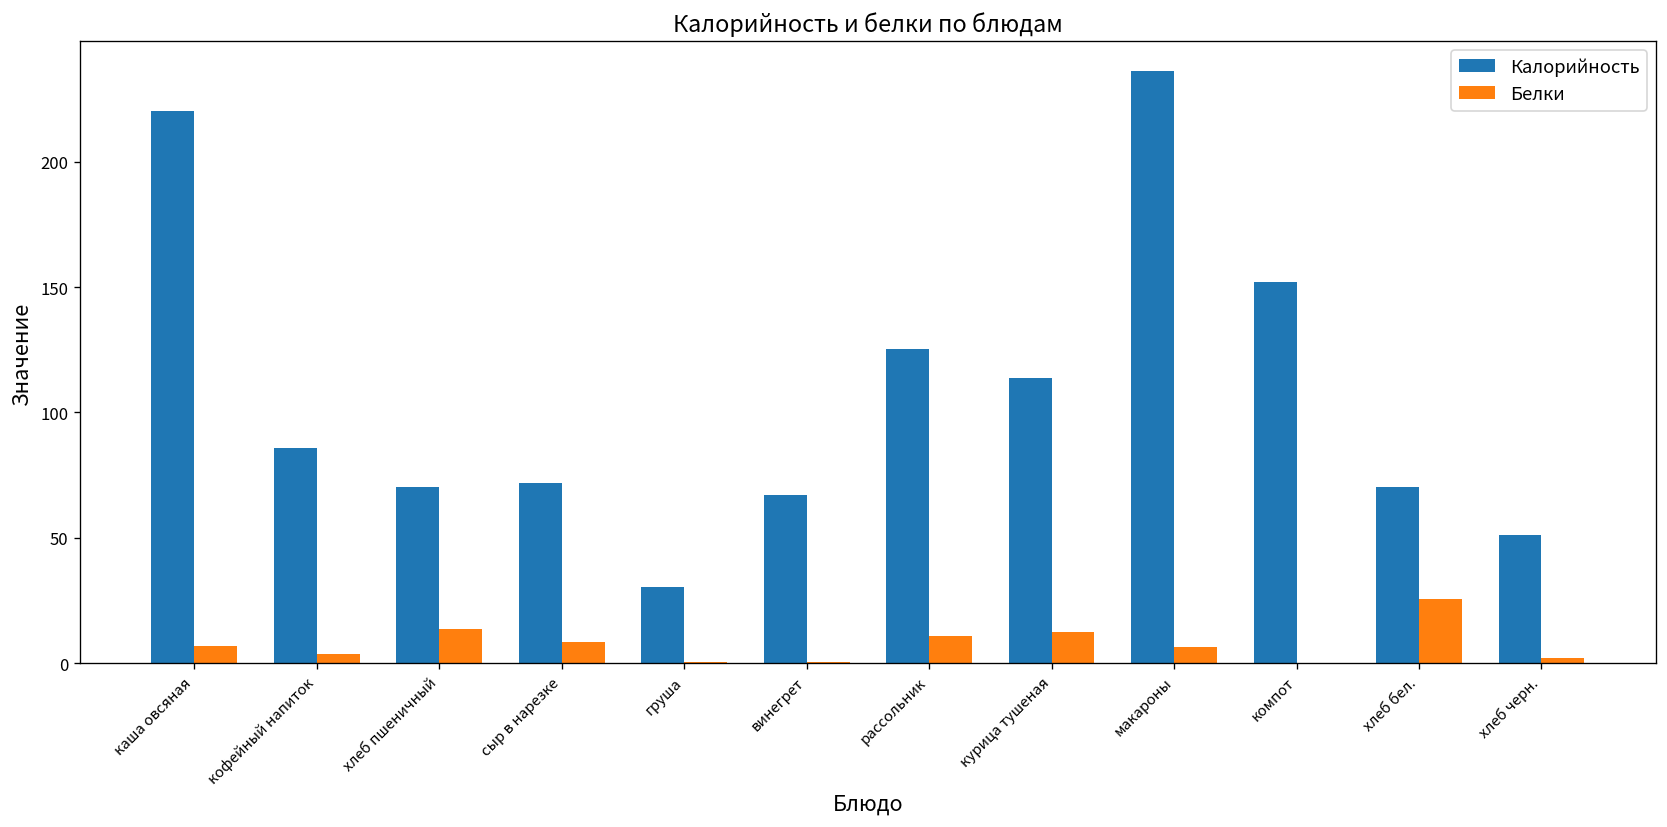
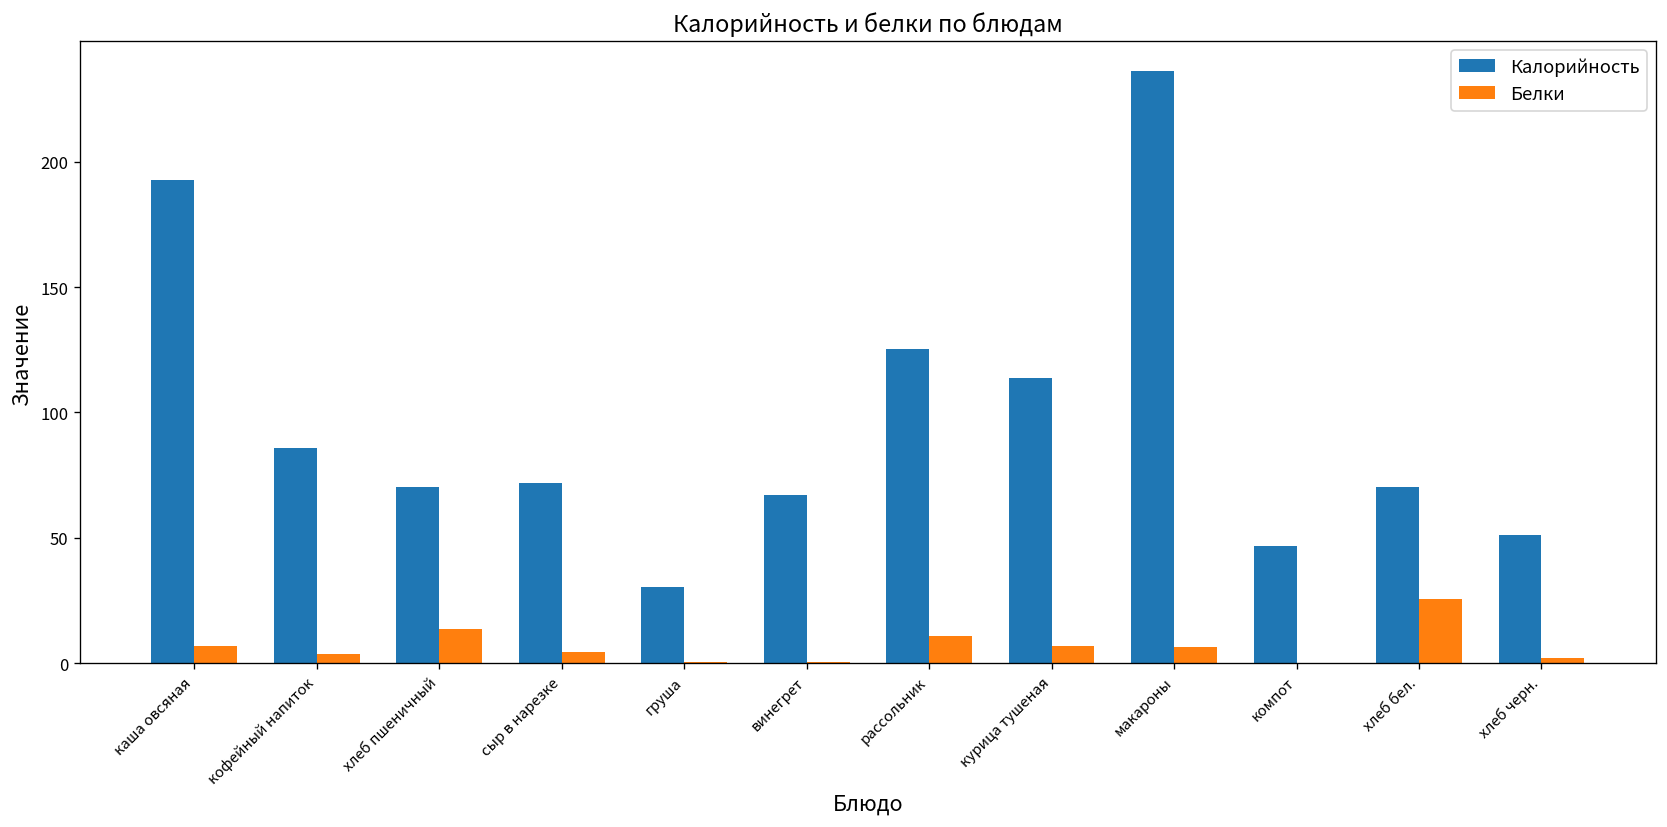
Калорийность, каша овсяная: 220 -> 193
Белки, сыр в нарезке: 9 -> 5
Белки, курица тушеная: 13 -> 7
Калорийность, компот: 152 -> 47
